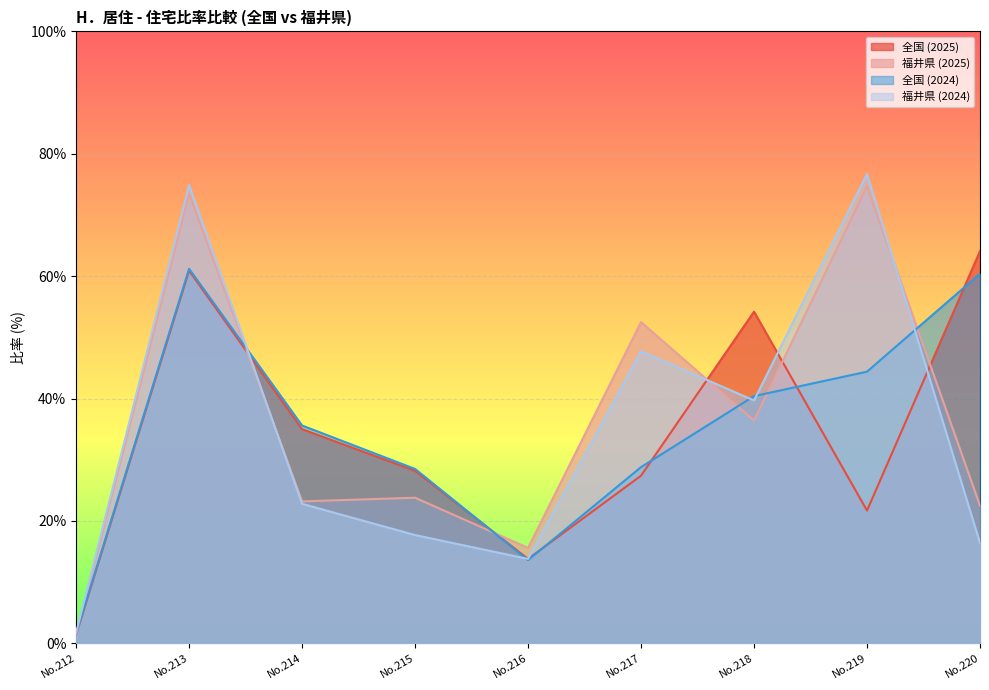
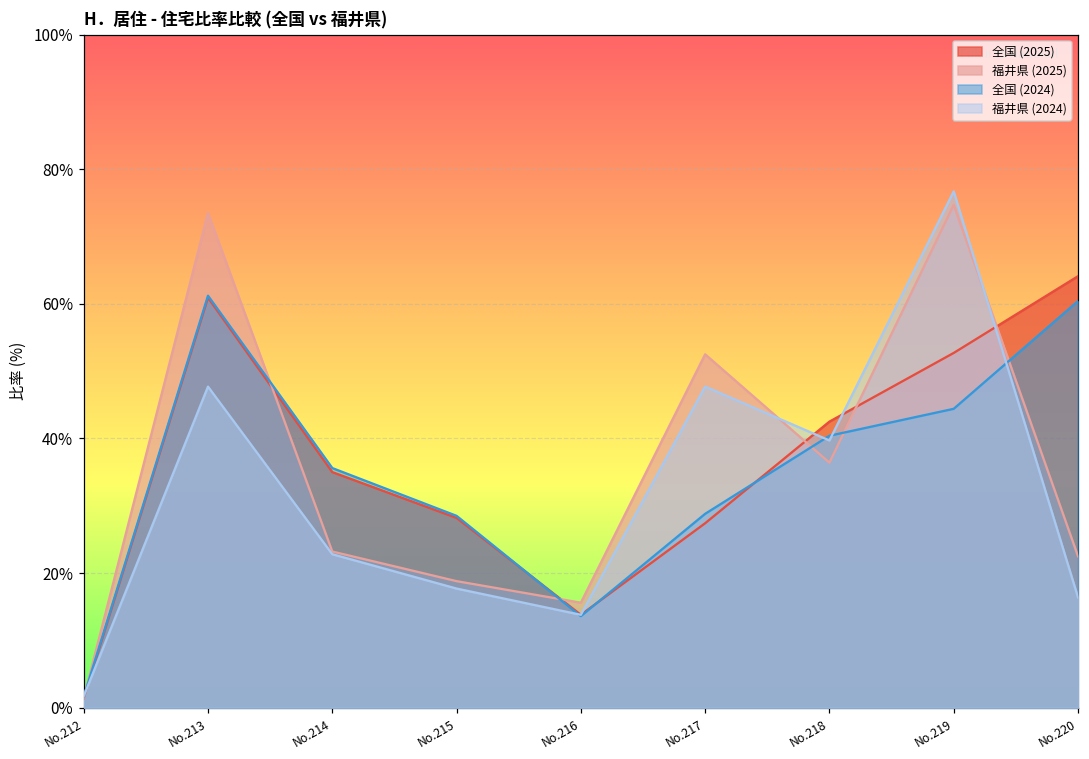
福井県 (2024), No.213: 75% -> 48%
福井県 (2025), No.215: 24% -> 19%
全国 (2025), No.218: 54% -> 43%
全国 (2025), No.219: 22% -> 53%
